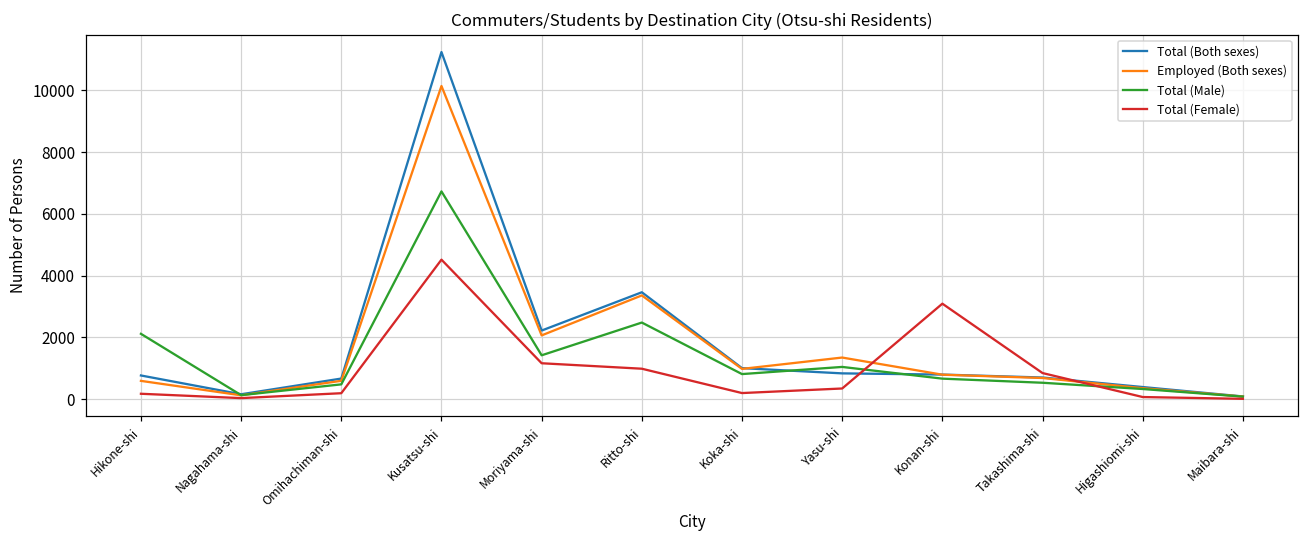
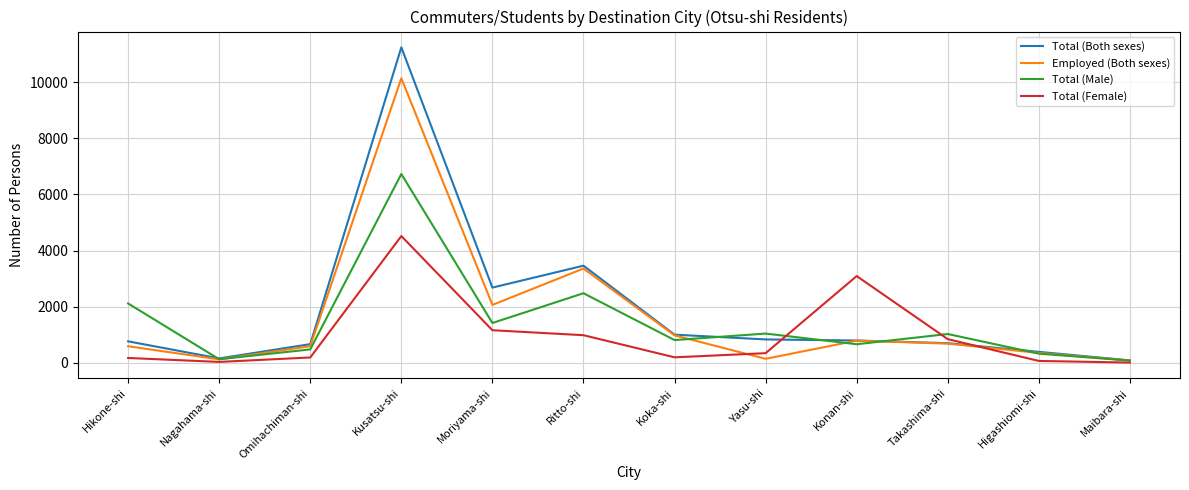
Total (Both sexes), Moriyama-shi: 2200 -> 2700
Employed (Both sexes), Yasu-shi: 1300 -> 100
Total (Male), Takashima-shi: 500 -> 1000
